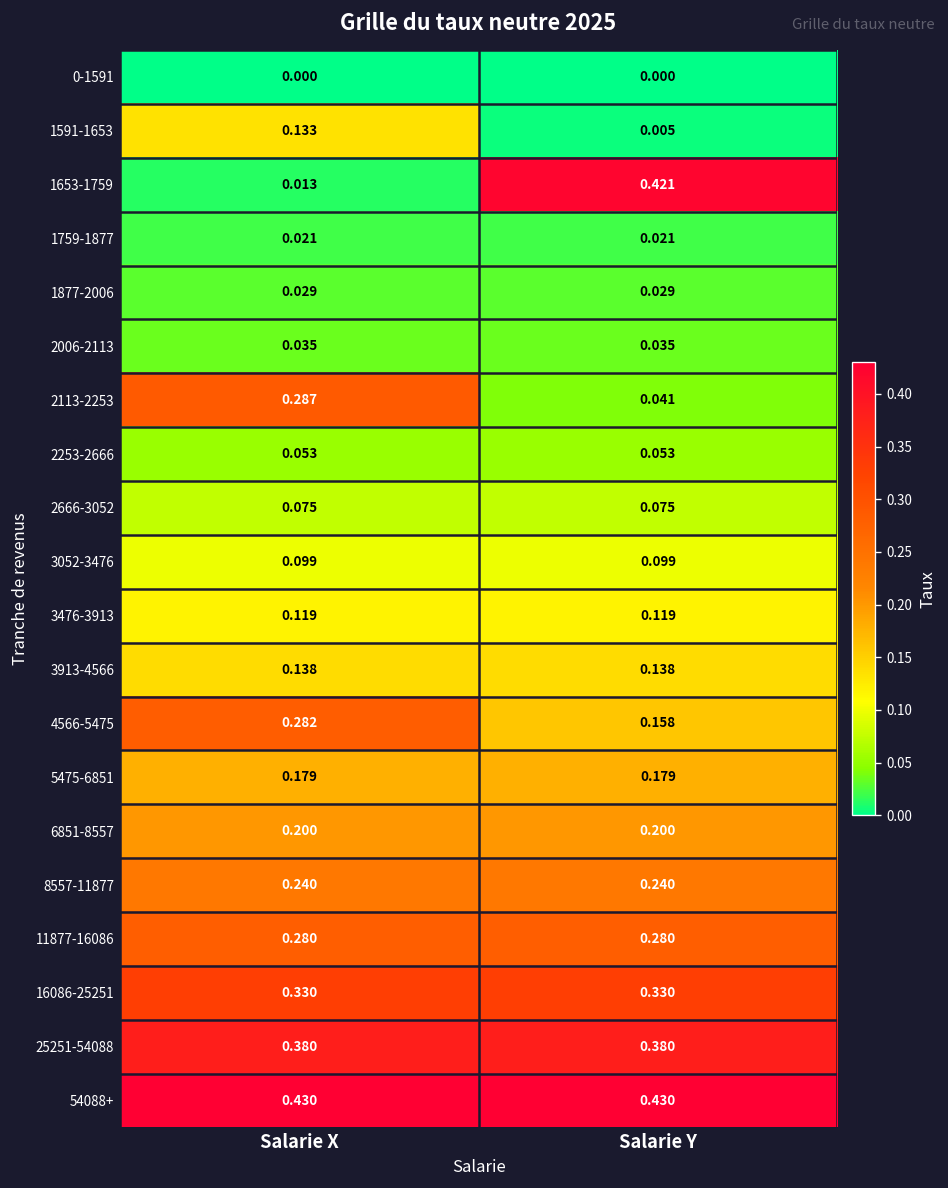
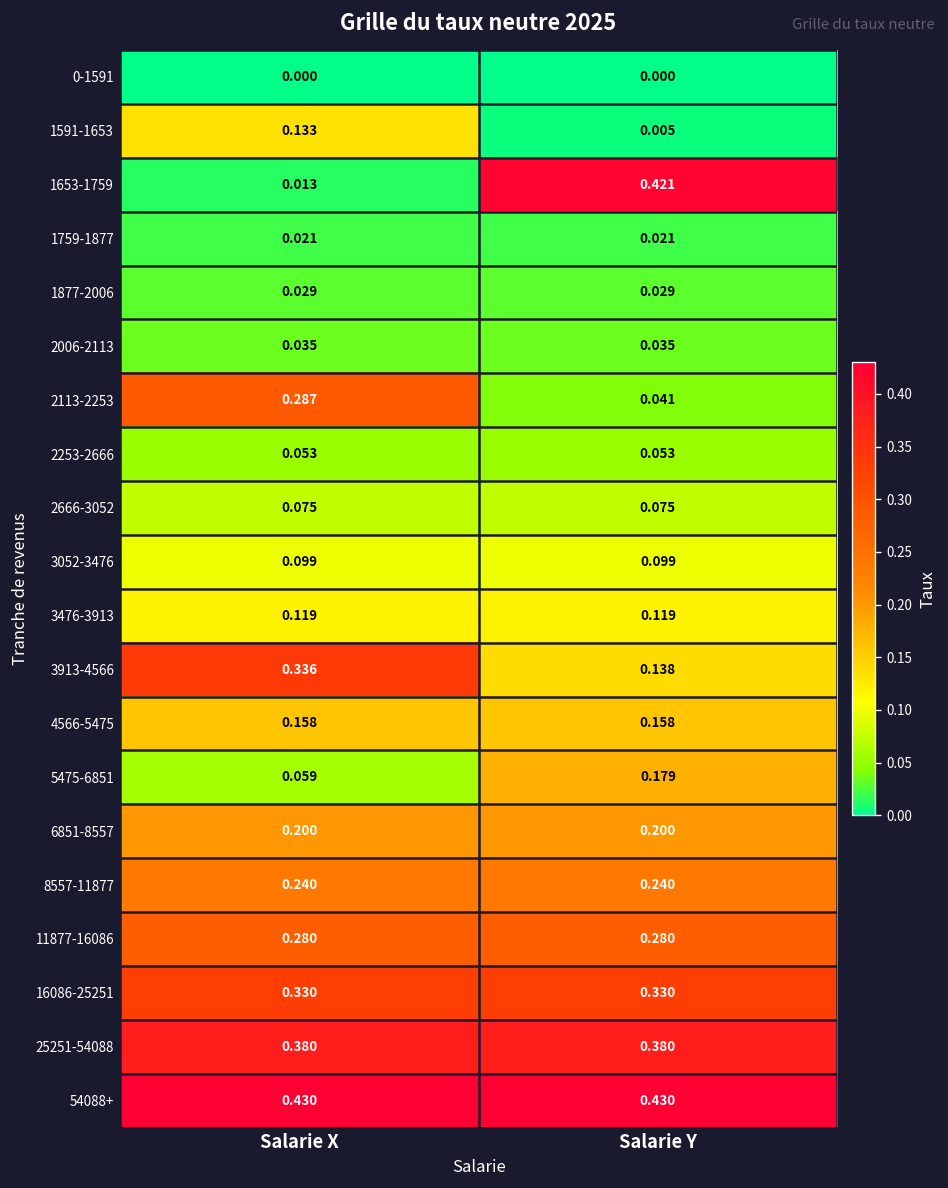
3913-4566, Salarie X: 0.138 -> 0.336
4566-5475, Salarie X: 0.282 -> 0.158
5475-6851, Salarie X: 0.179 -> 0.059
